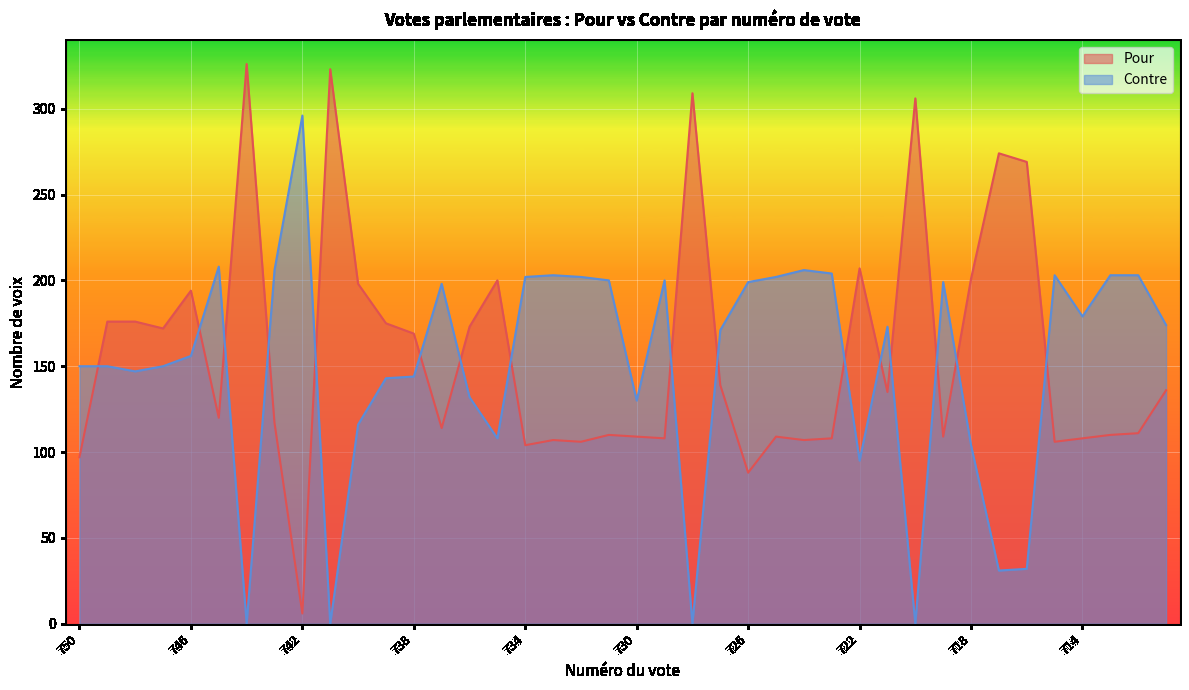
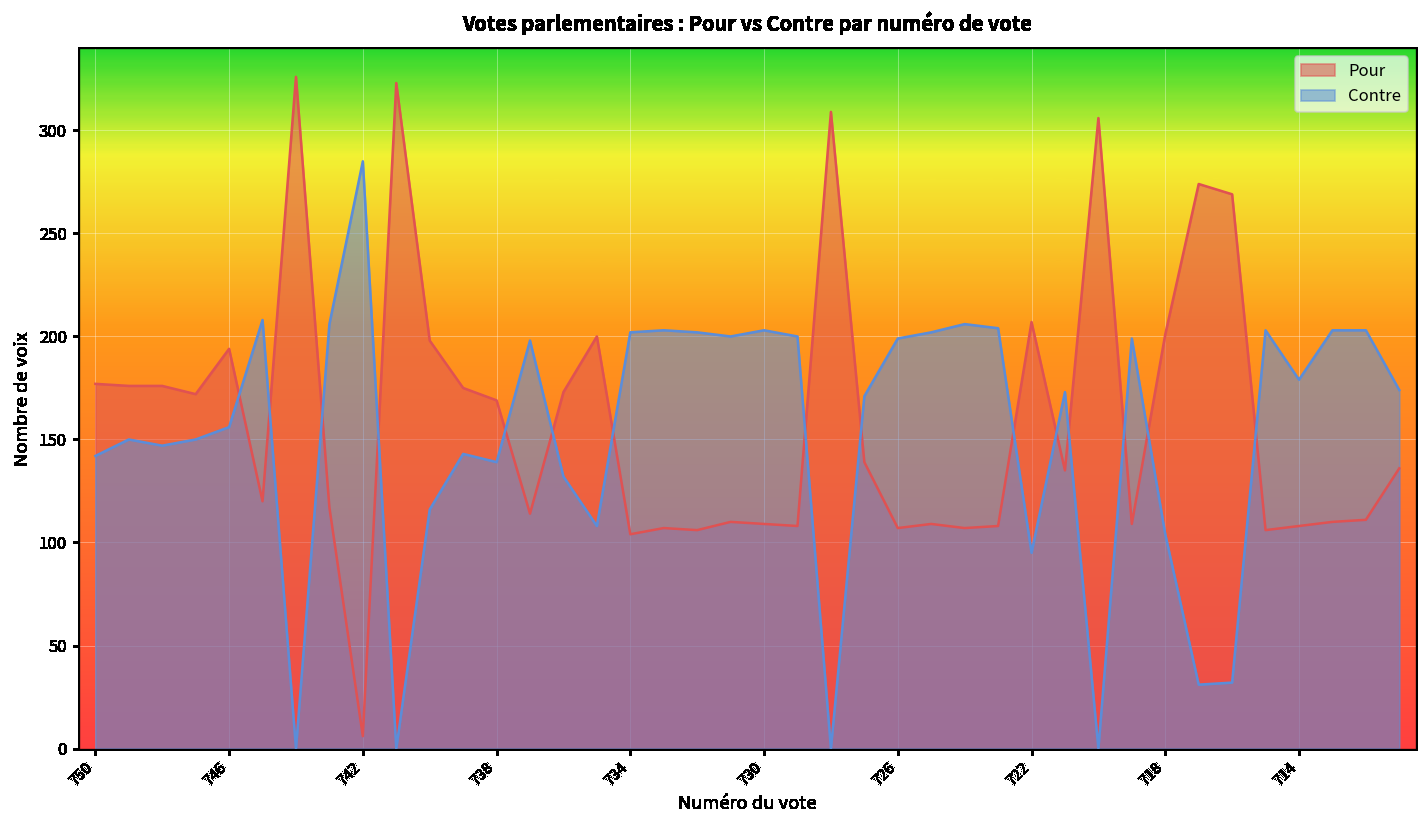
Pour, 750: 97 -> 177
Contre, 750: 150 -> 142
Contre, 742: 296 -> 285
Contre, 738: 144 -> 139
Contre, 730: 130 -> 203
Pour, 726: 88 -> 107
